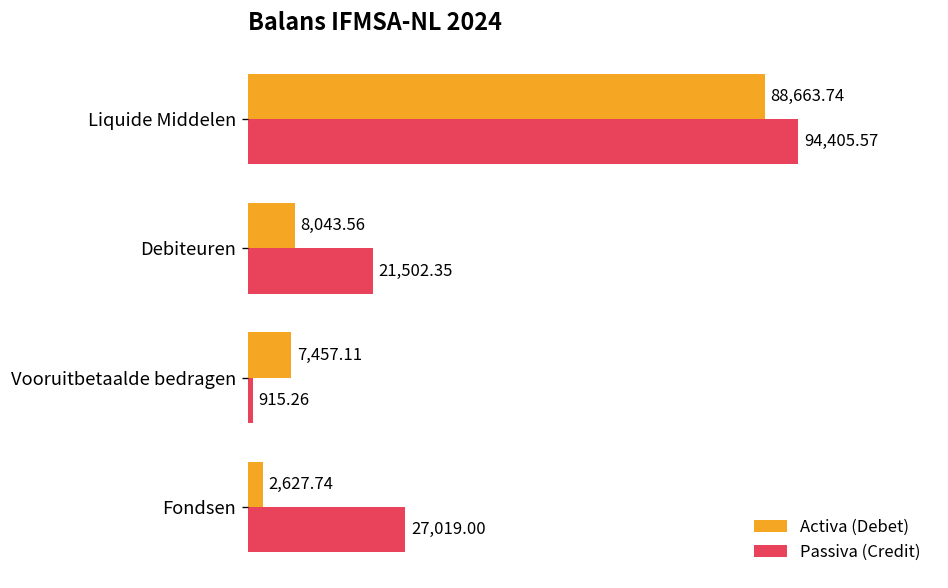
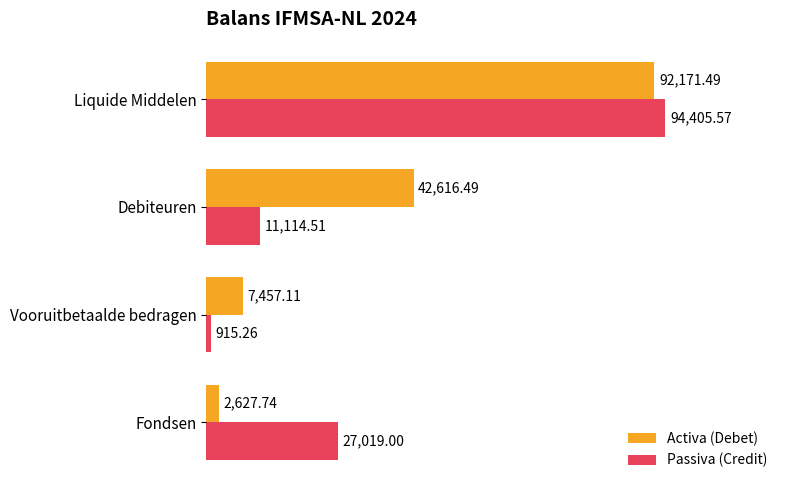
Activa (Debet), Liquide Middelen: 88,663.74 -> 92,171.49
Activa (Debet), Debiteuren: 8,043.56 -> 42,616.49
Passiva (Credit), Debiteuren: 21,502.35 -> 11,114.51
